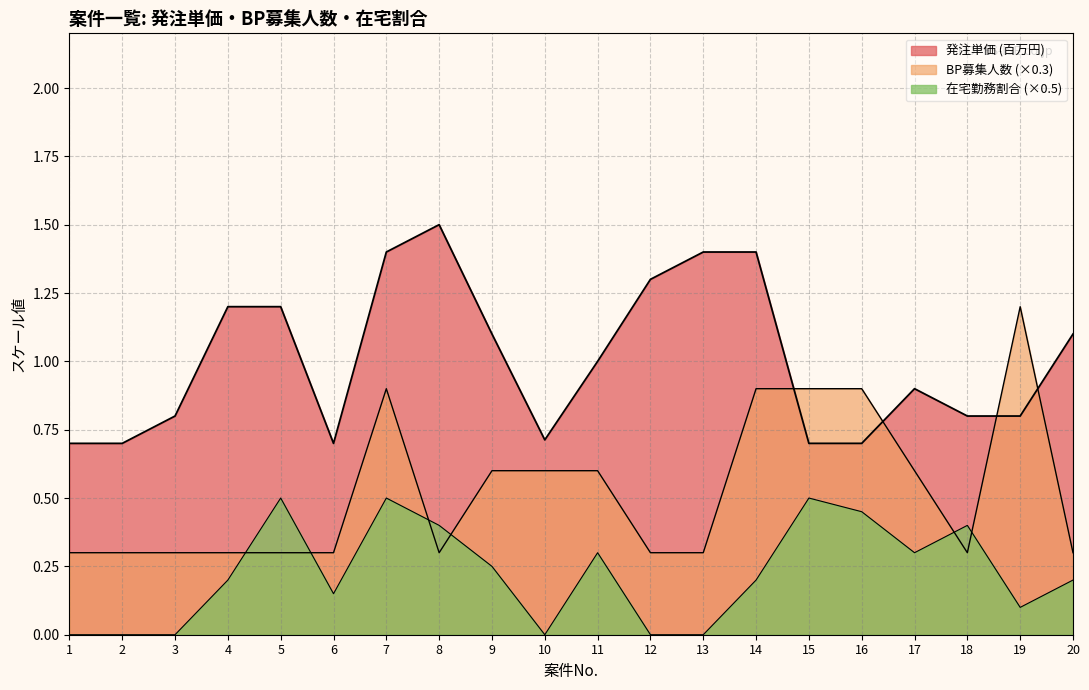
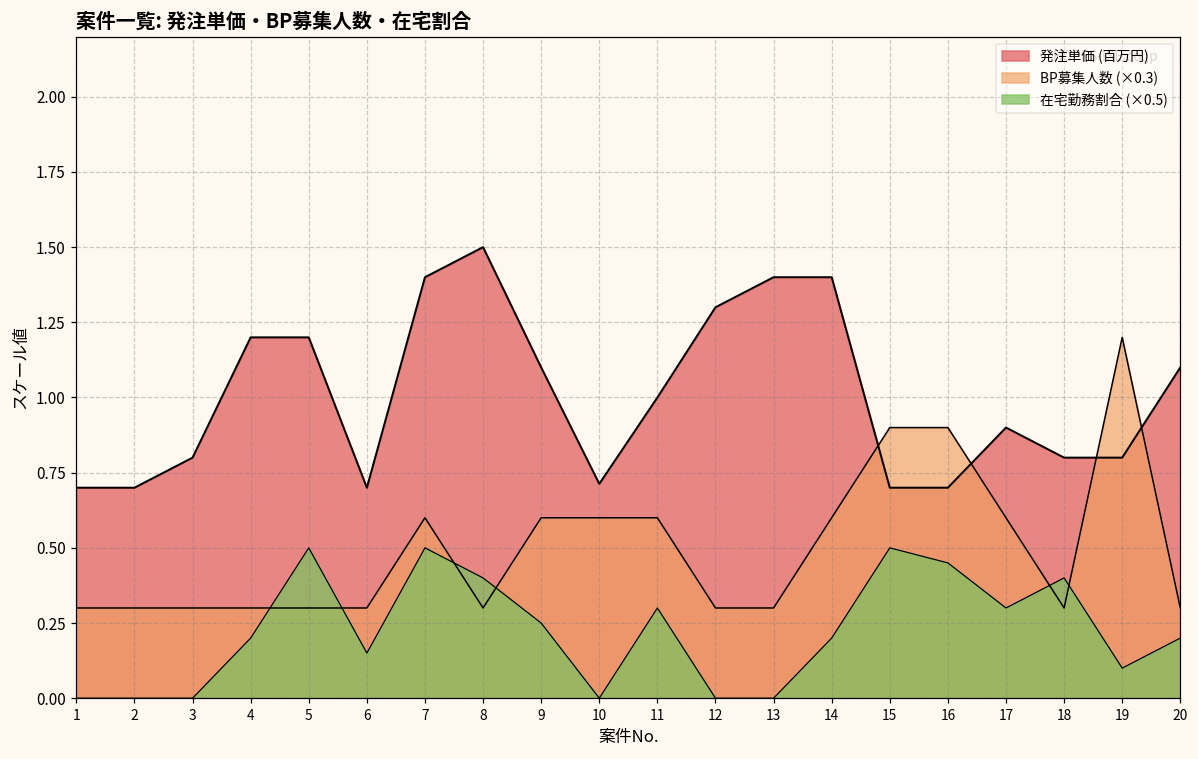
BP募集人数 (×0.3), 7: 0.90 -> 0.60
BP募集人数 (×0.3), 14: 0.90 -> 0.60
